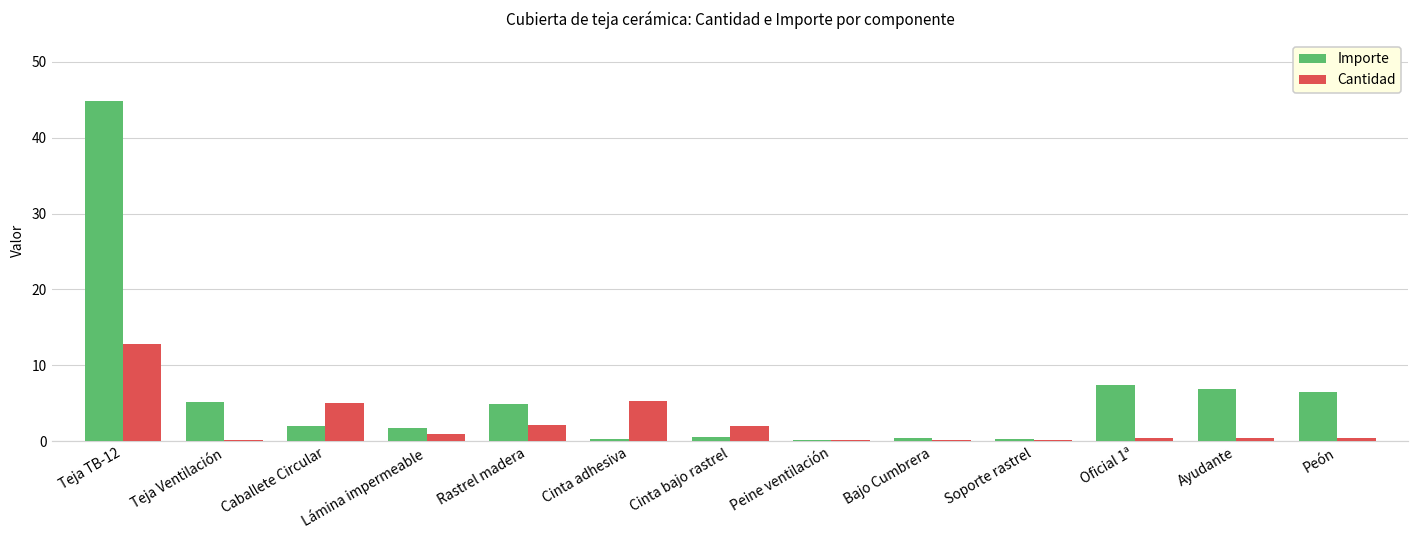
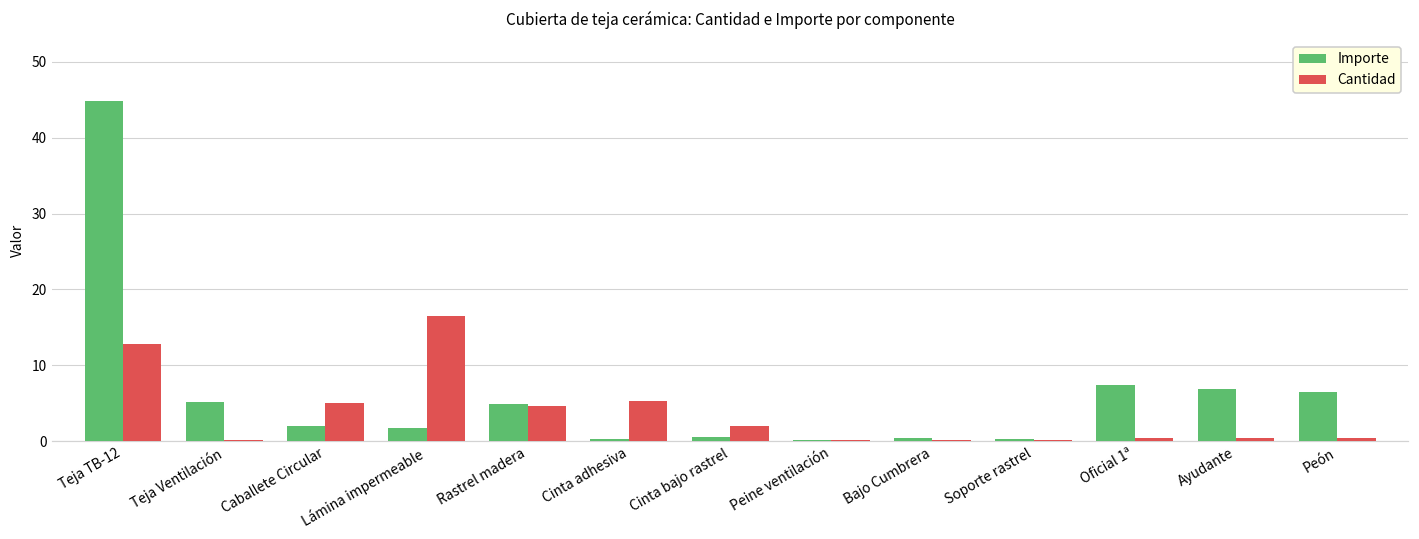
Cantidad, Lámina impermeable: 1 -> 17
Cantidad, Rastrel madera: 2 -> 5
